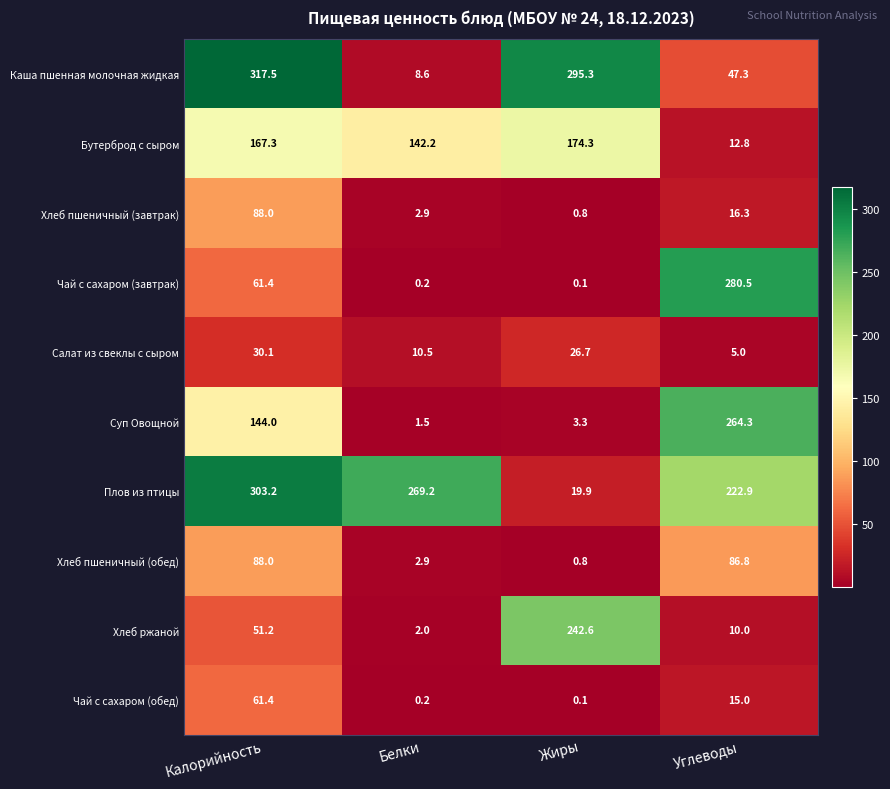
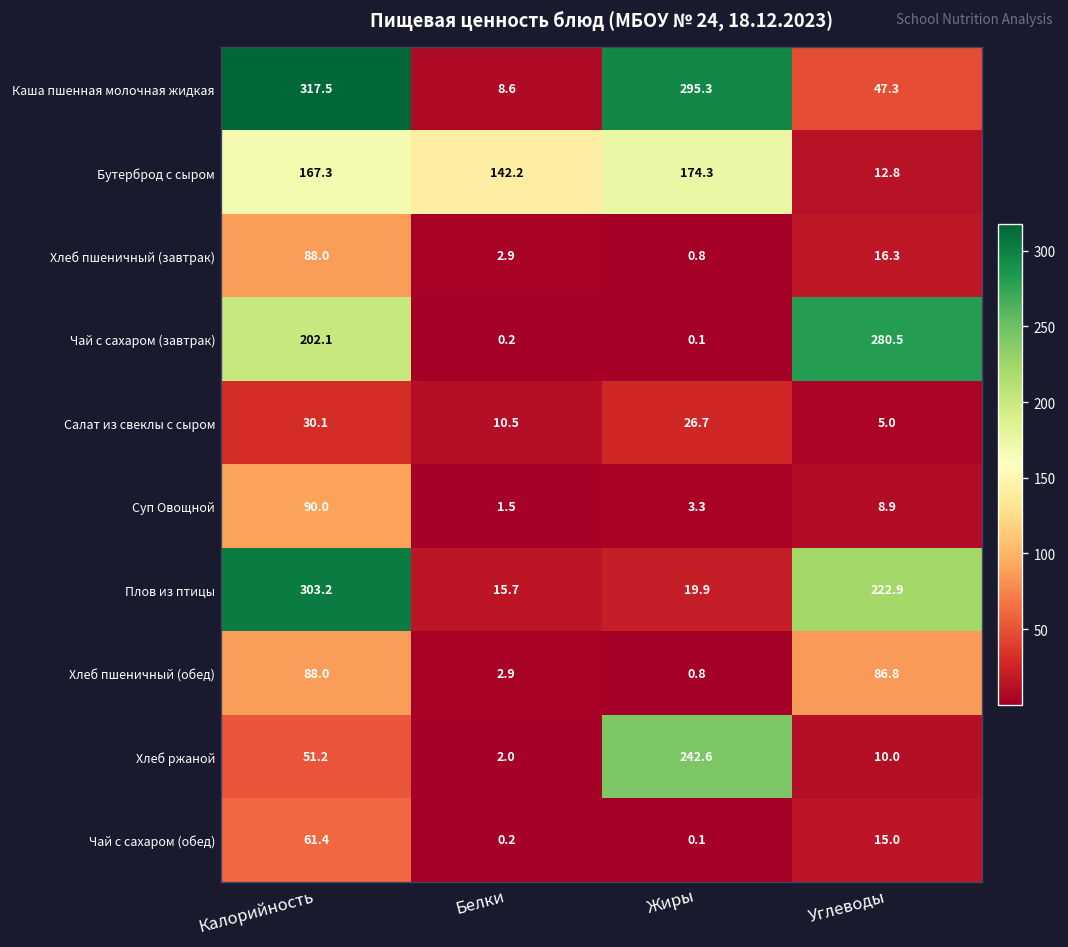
Чай с сахаром (завтрак), Калорийность: 61.4 -> 202.1
Суп Овощной, Калорийность: 144.0 -> 90.0
Суп Овощной, Углеводы: 264.3 -> 8.9
Плов из птицы, Белки: 269.2 -> 15.7
